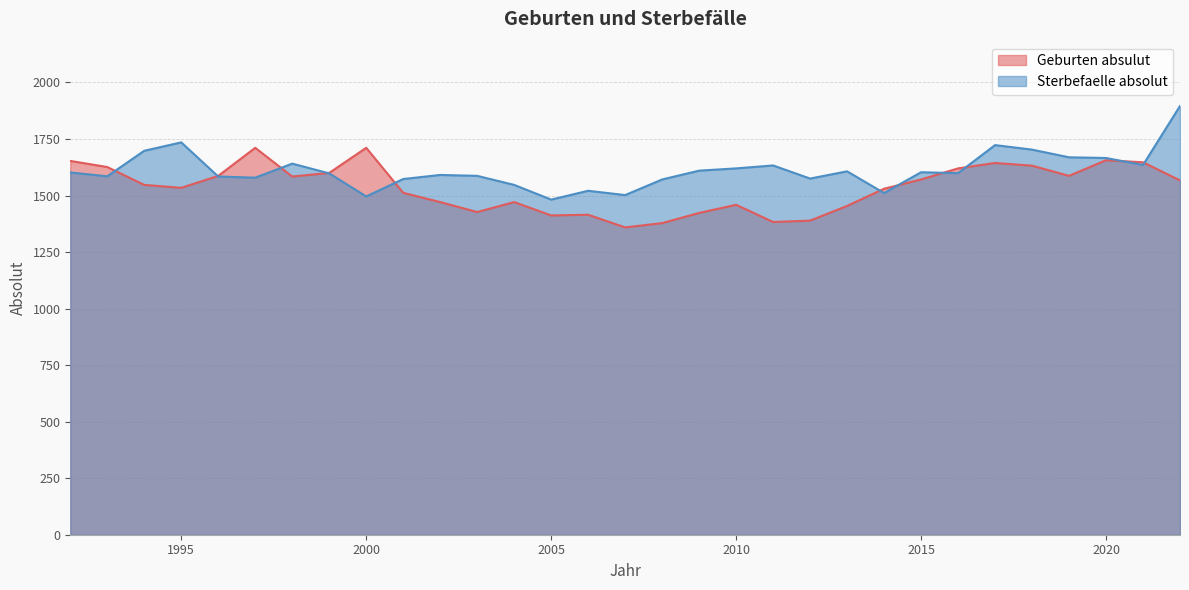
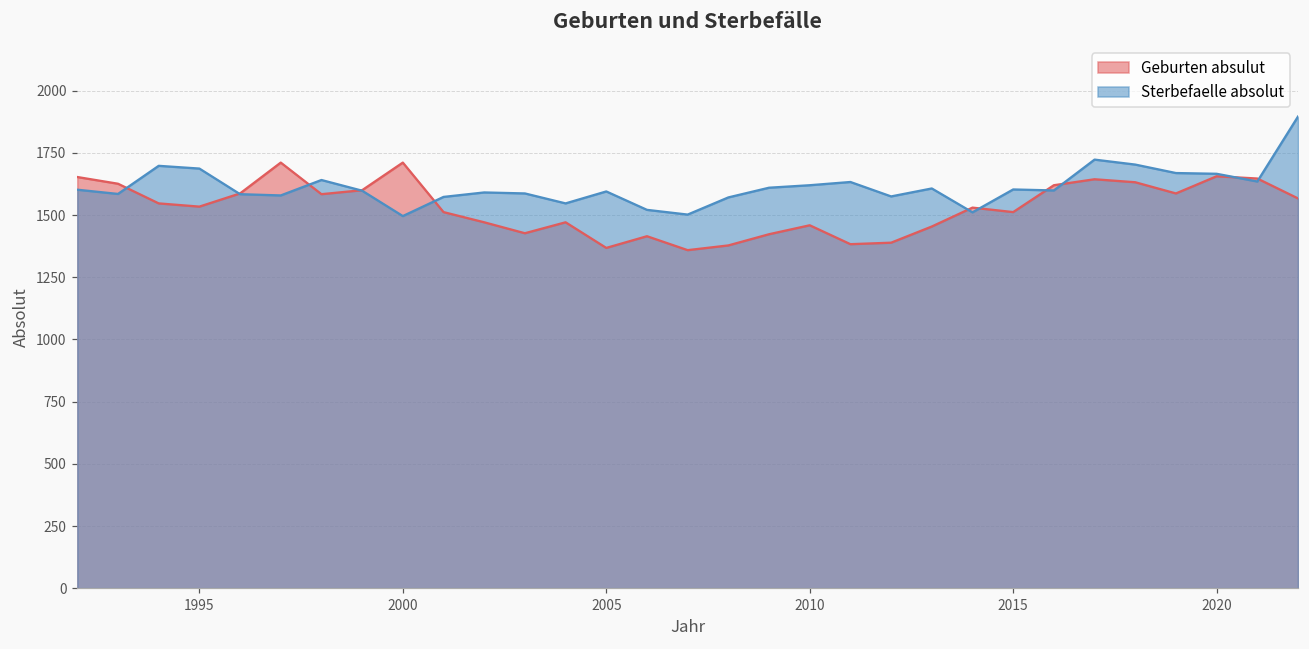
Sterbefaelle absolut, 1995: 1740 -> 1690
Geburten absulut, 2005: 1410 -> 1370
Sterbefaelle absolut, 2005: 1480 -> 1600
Geburten absulut, 2015: 1570 -> 1510
